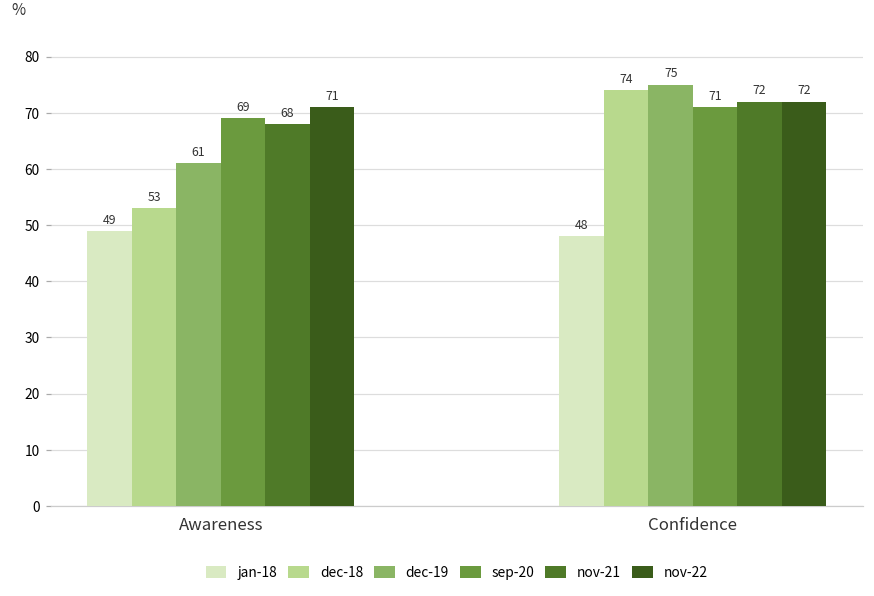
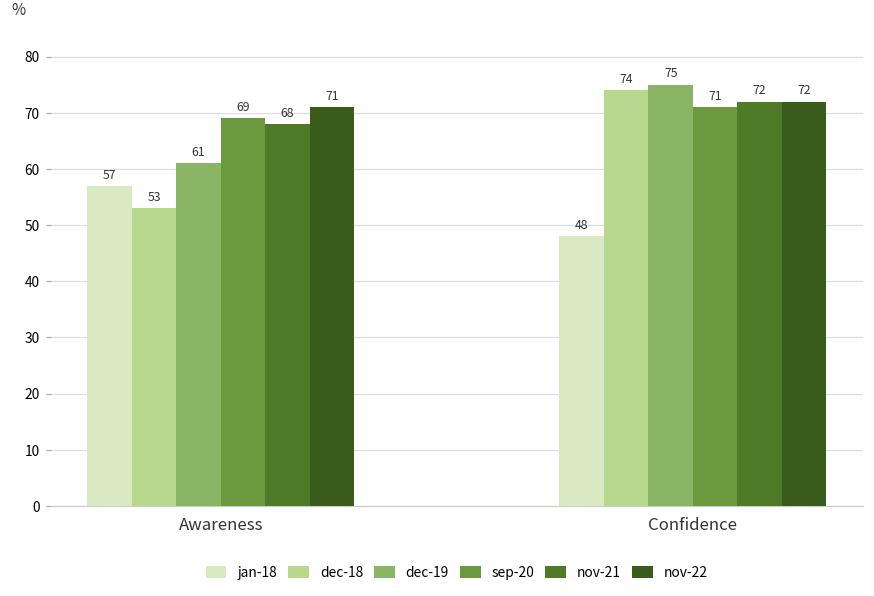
jan-18, Awareness: 49 -> 57
